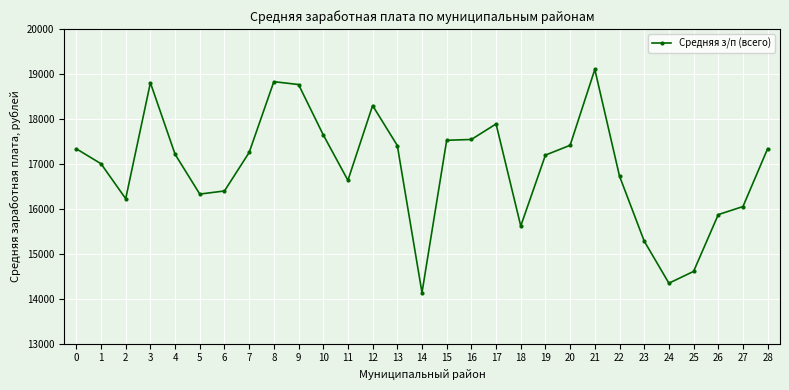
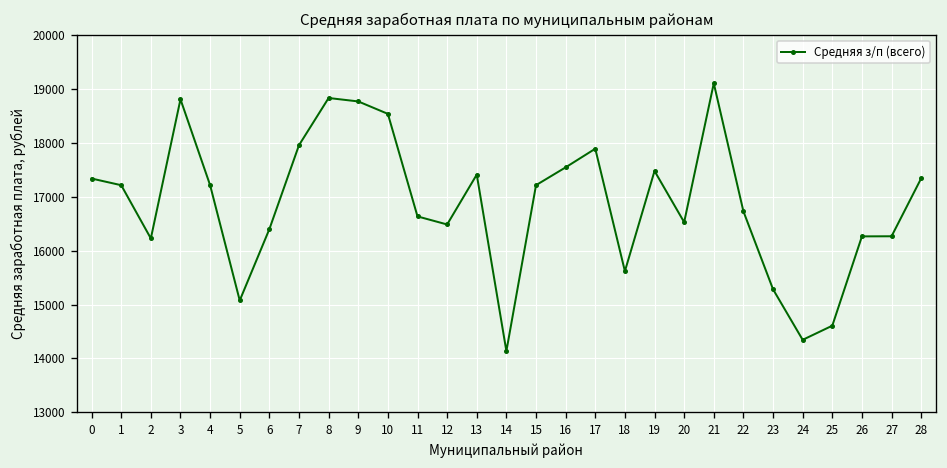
1: 17000 -> 17200
5: 16300 -> 15100
7: 17300 -> 18000
10: 17600 -> 18500
12: 18300 -> 16500
15: 17500 -> 17200
19: 17200 -> 17500
20: 17400 -> 16500
26: 15900 -> 16300
27: 16100 -> 16300
